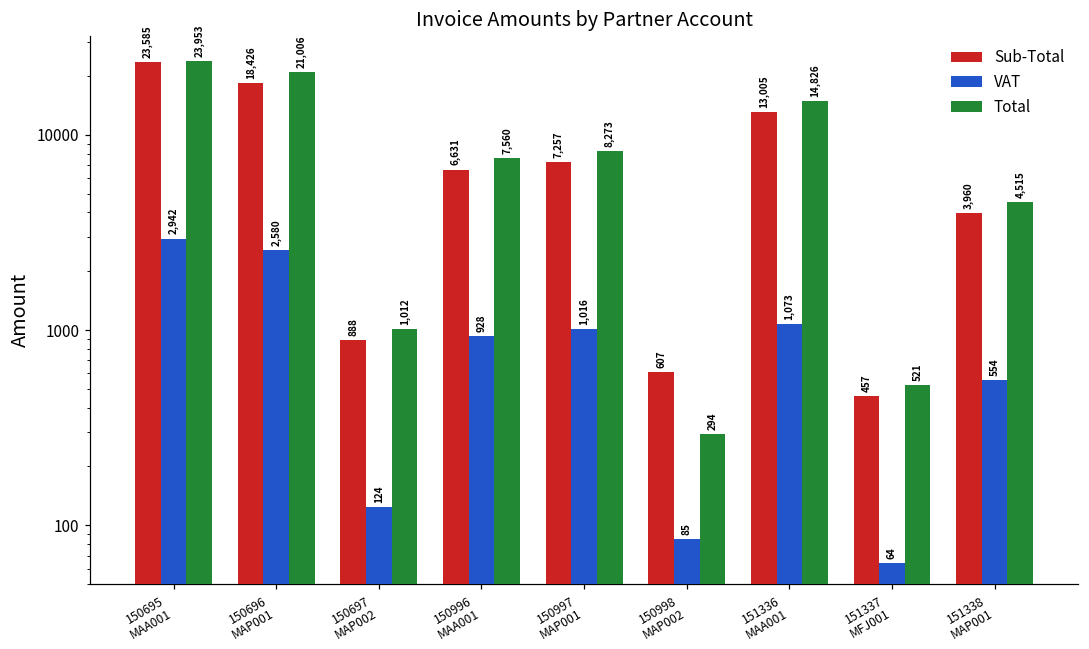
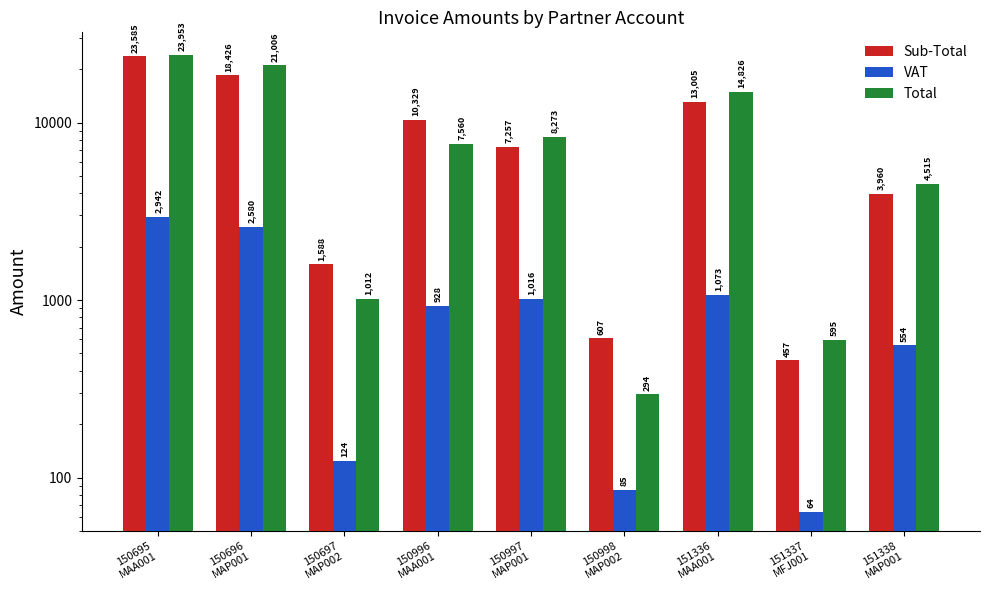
Sub-Total, 150697 MAP002: 888 -> 1,588
Sub-Total, 150996 MAA001: 6,631 -> 10,329
Total, 151337 MFJ001: 521 -> 595
